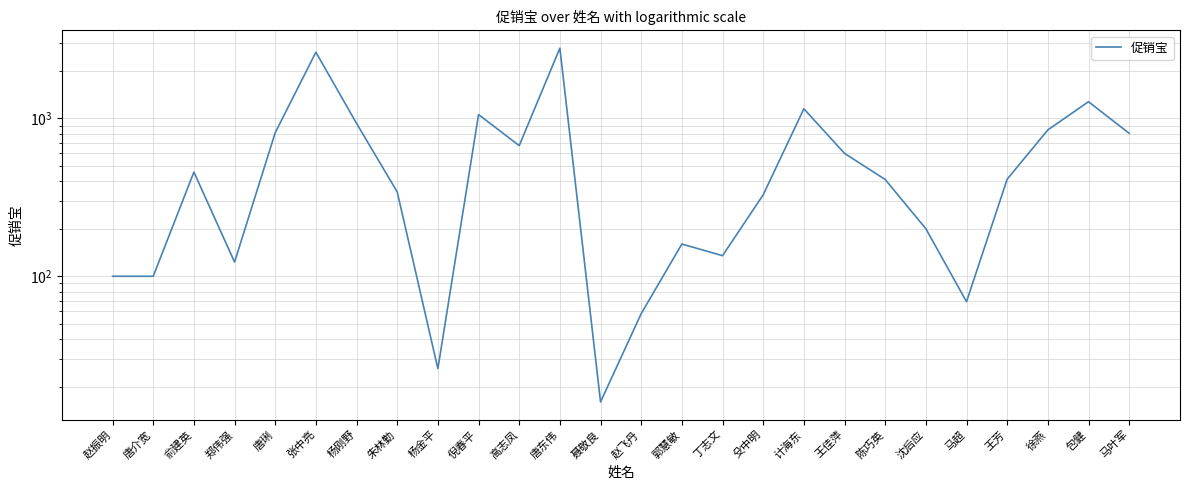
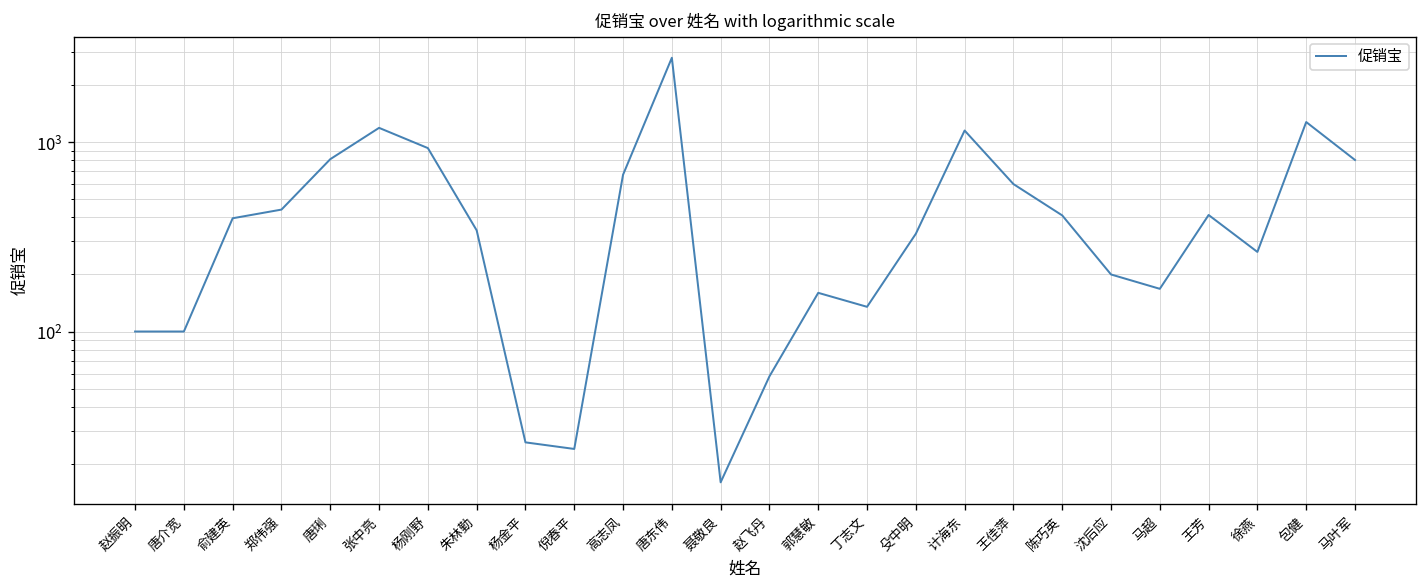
俞建英: 460 -> 400
郑伟强: 120 -> 440
张中亮: 2600 -> 1200
倪春平: 1100 -> 24
马超: 70 -> 170
徐燕: 800 -> 260
